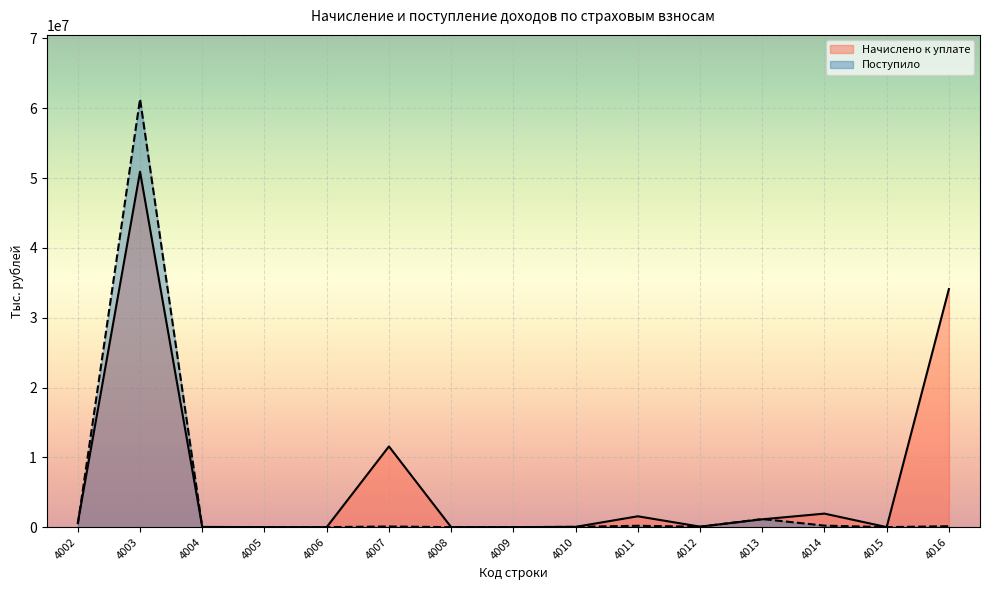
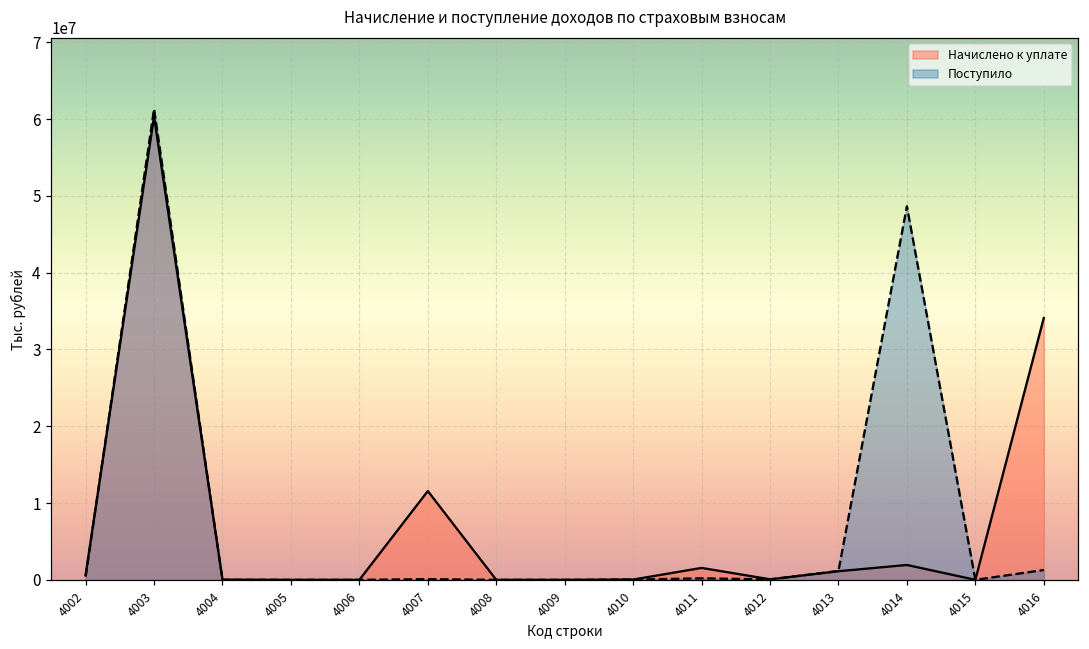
Начислено к уплате, 4003: 51000000 -> 60000000
Поступило, 4014: 0 -> 49000000
Поступило, 4016: 0 -> 1000000
